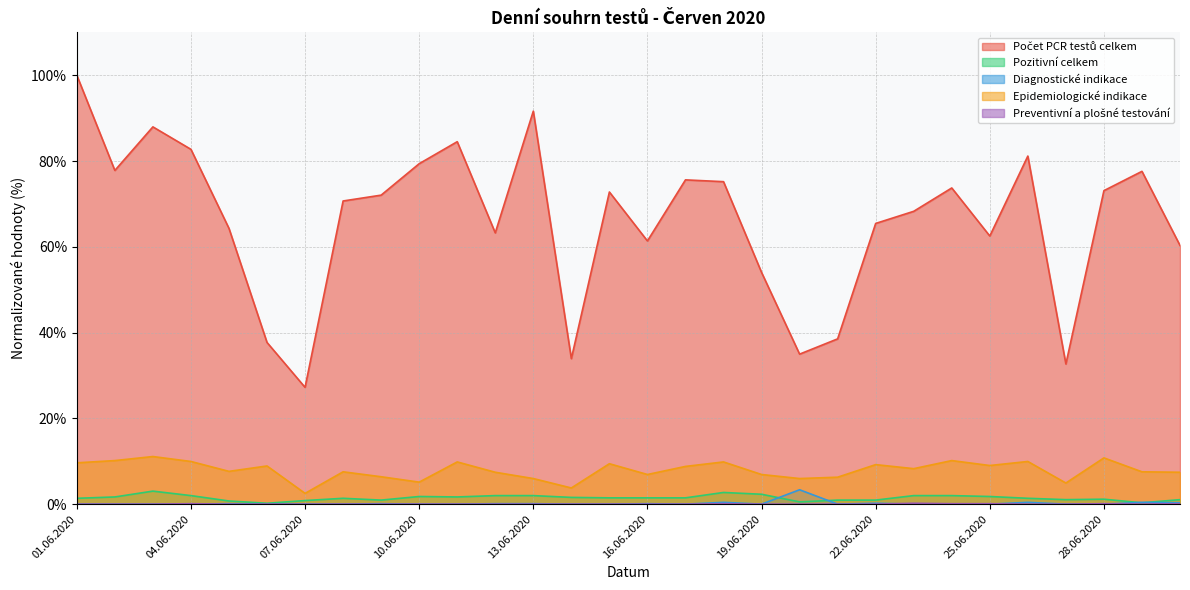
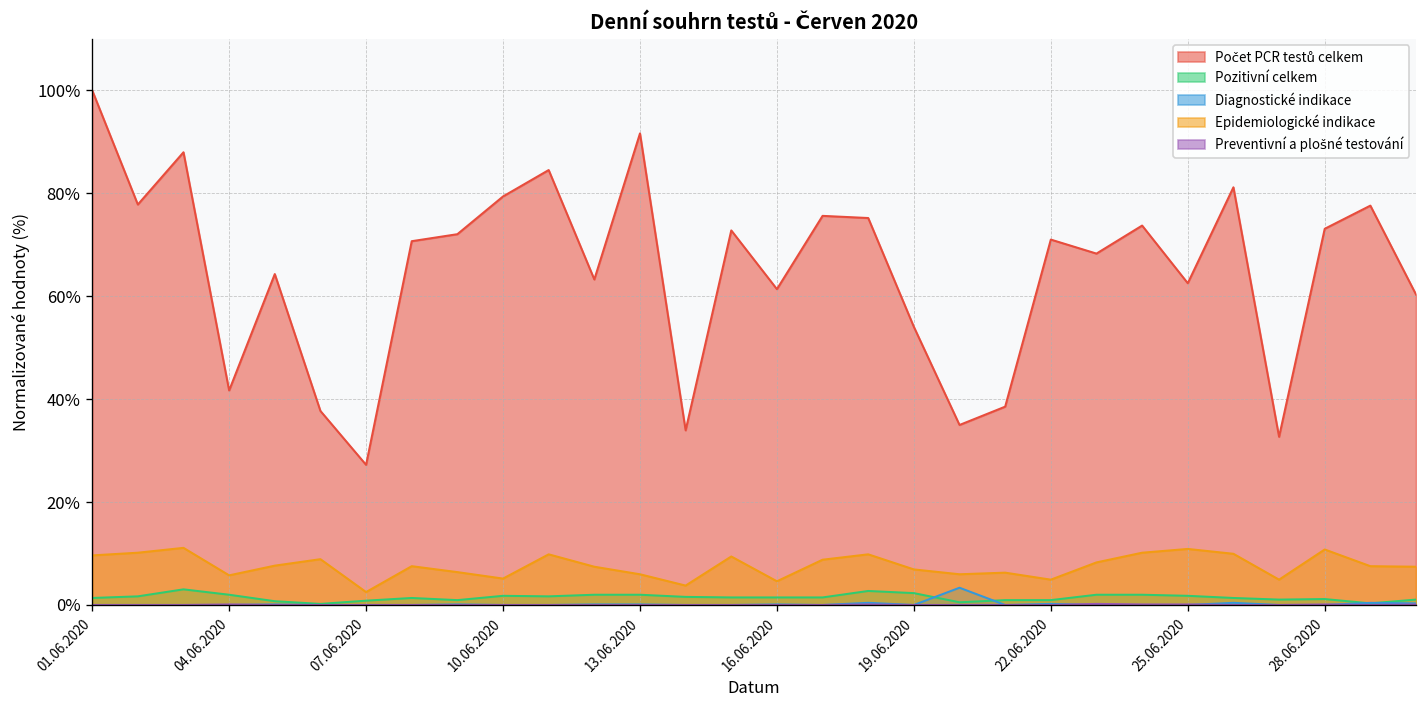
Počet PCR testů celkem, 04.06.2020: 83% -> 42%
Epidemiologické indikace, 04.06.2020: 10% -> 6%
Epidemiologické indikace, 16.06.2020: 7% -> 5%
Počet PCR testů celkem, 22.06.2020: 65% -> 71%
Epidemiologické indikace, 22.06.2020: 9% -> 5%
Epidemiologické indikace, 25.06.2020: 9% -> 11%
